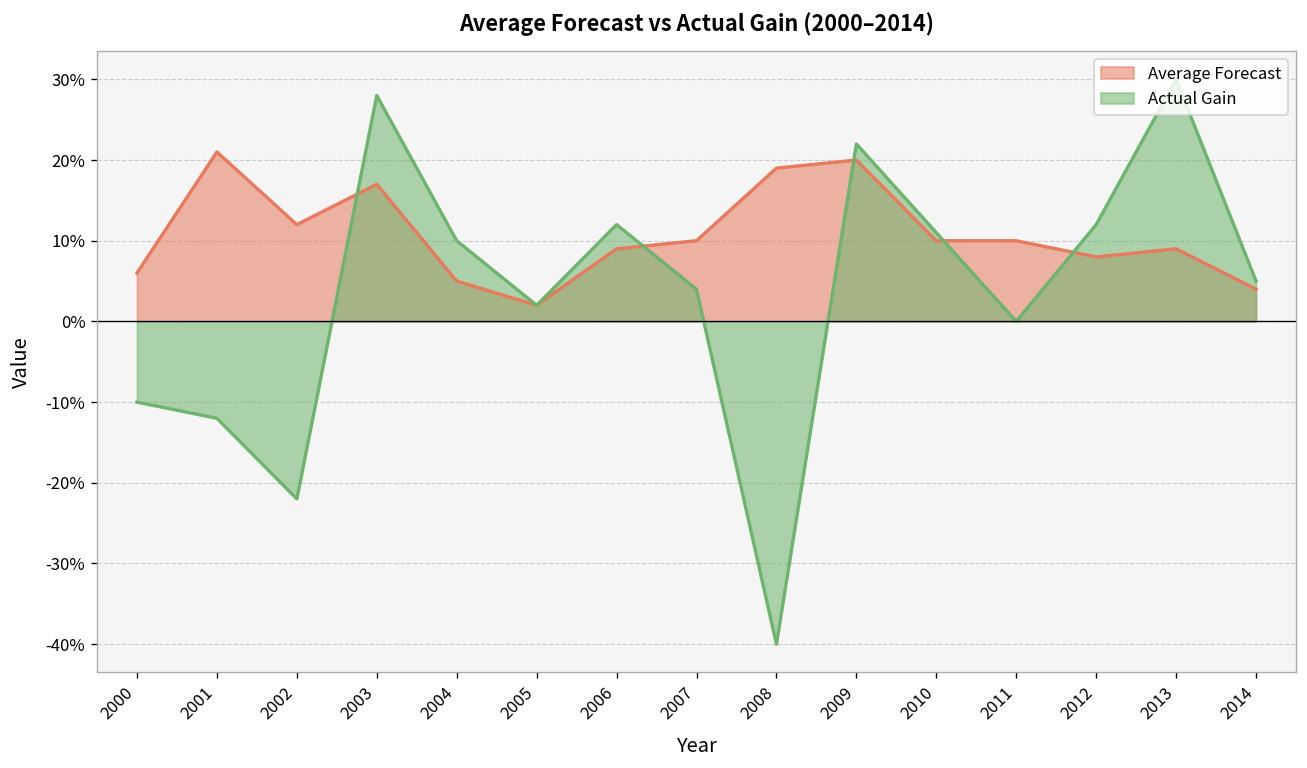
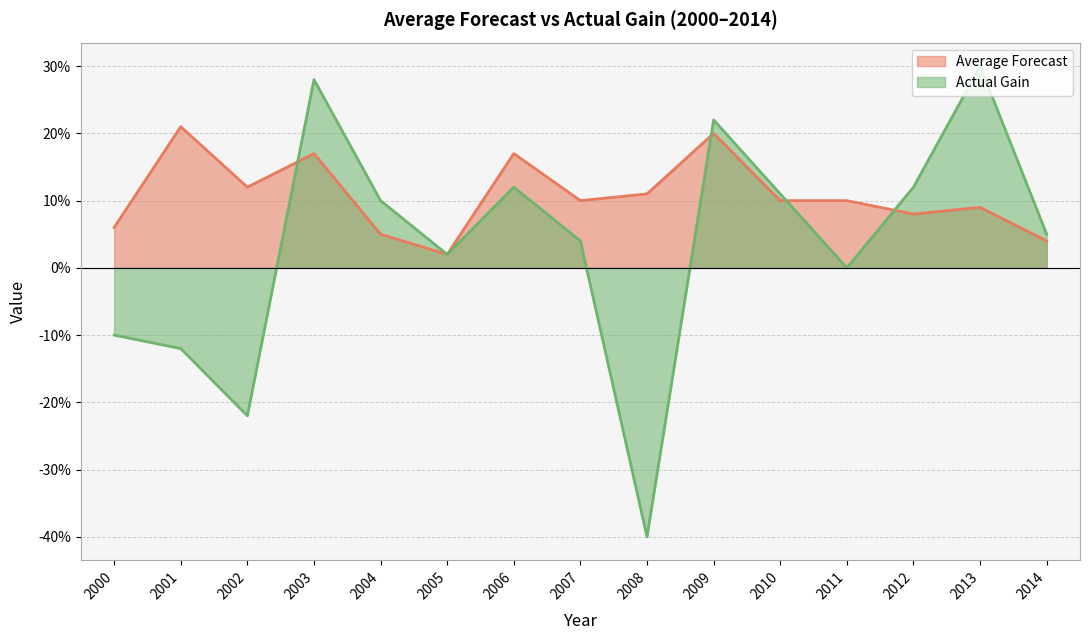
Average Forecast, 2006: 9% -> 17%
Average Forecast, 2008: 19% -> 11%
